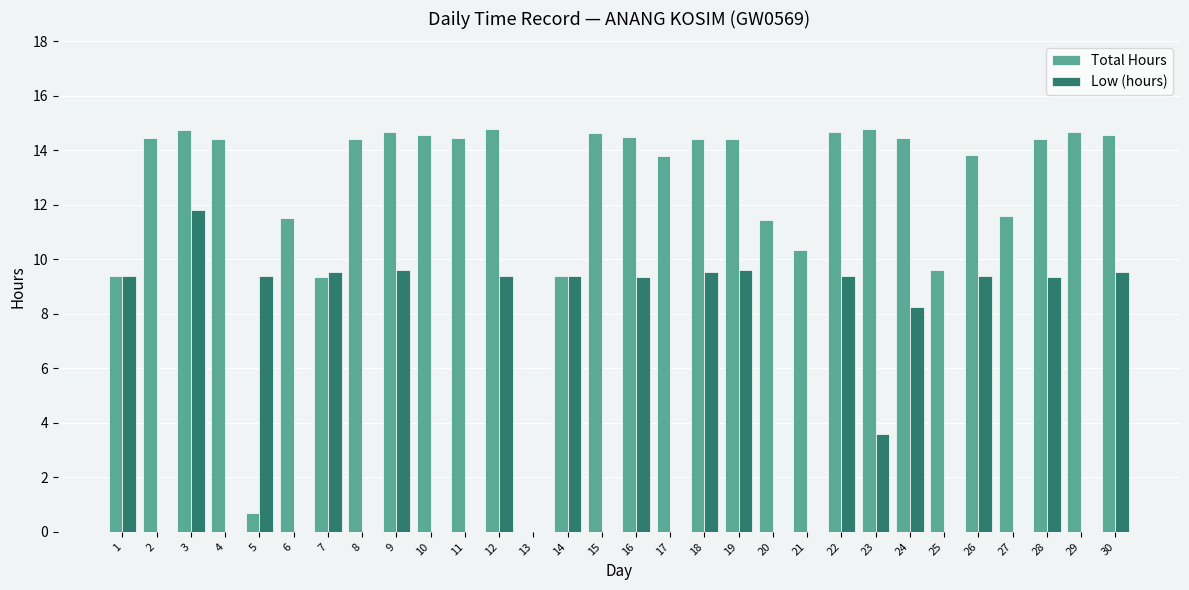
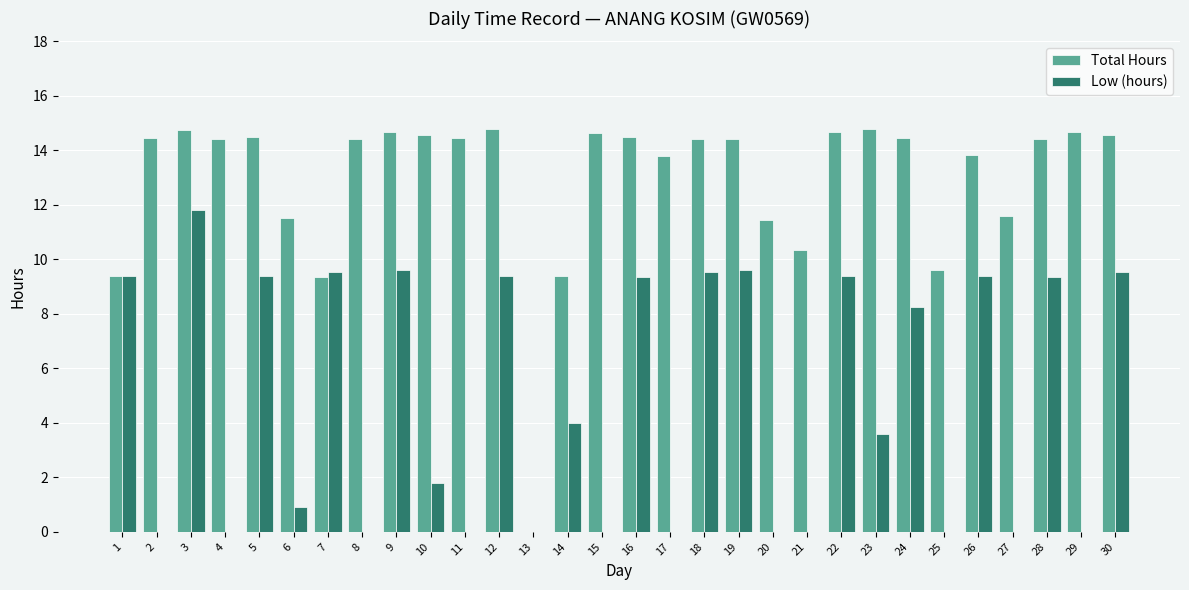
Total Hours, 5: 0.7 -> 14.5
Low (hours), 6: 0.0 -> 0.9
Low (hours), 10: 0.0 -> 1.8
Low (hours), 14: 9.4 -> 4.0
